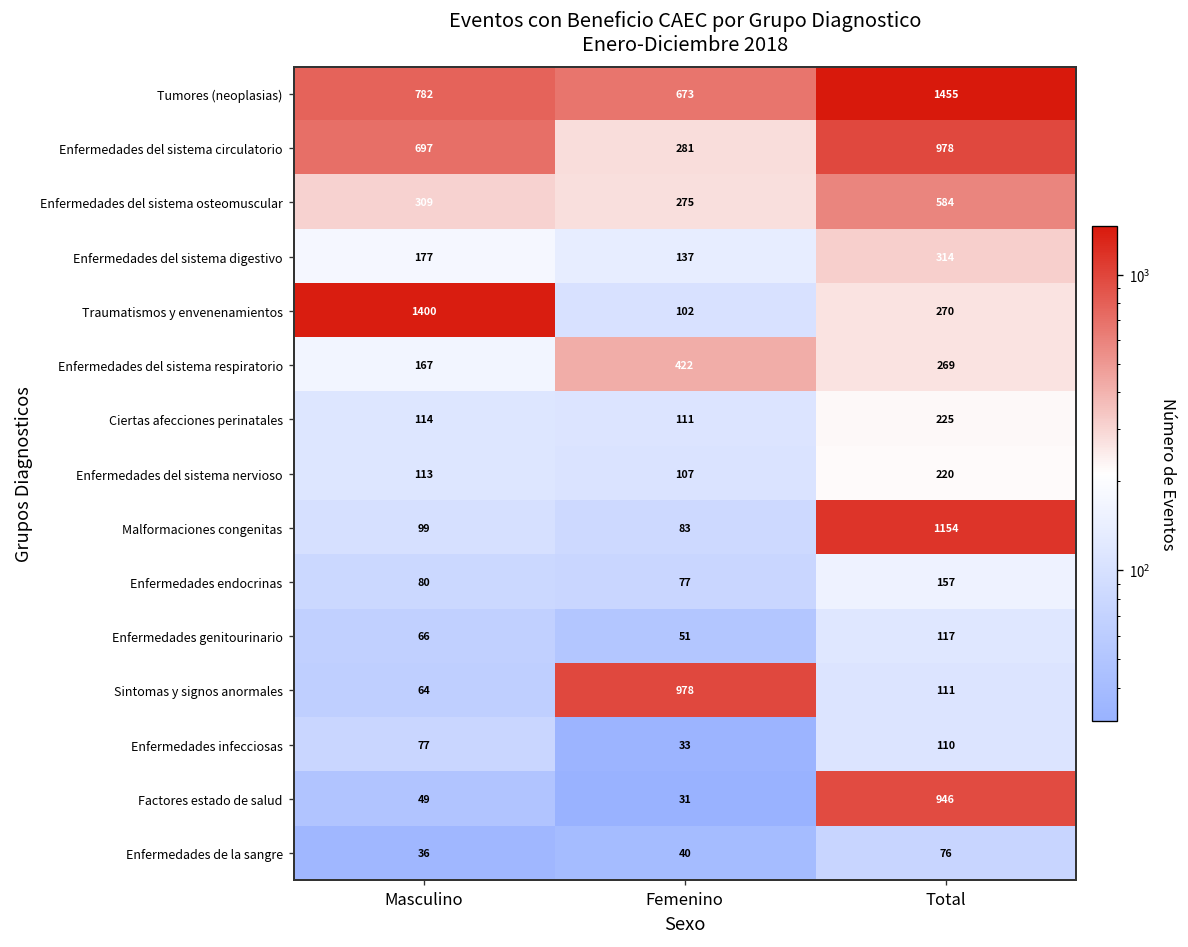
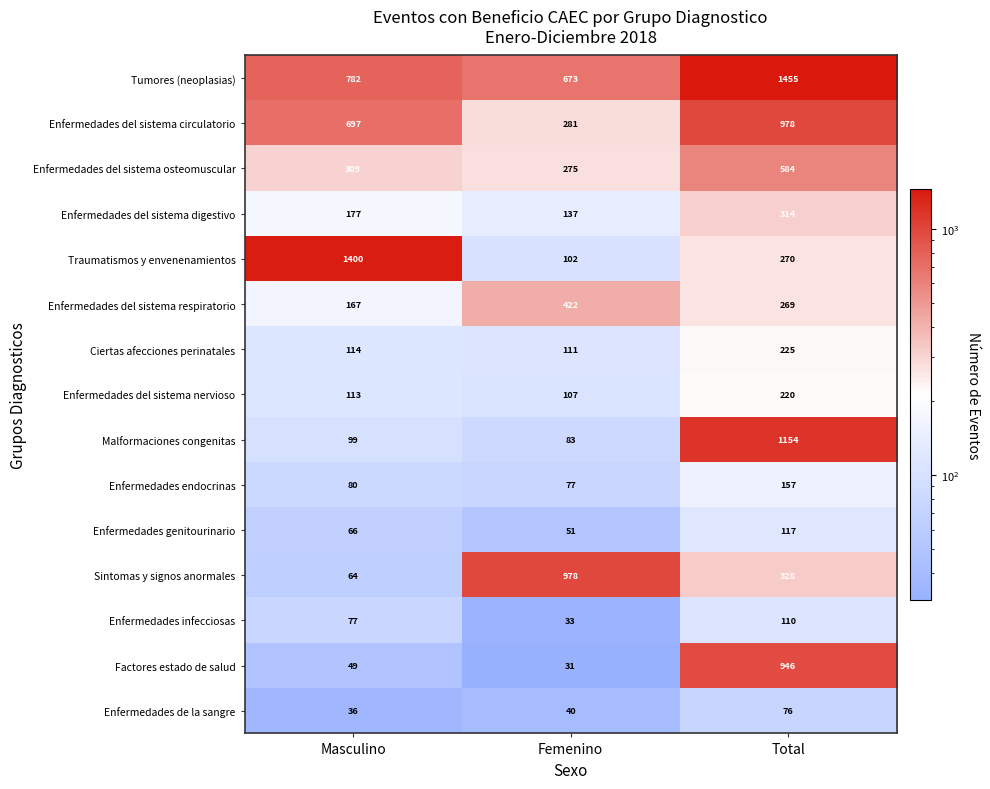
Sintomas y signos anormales, Total: 111 -> 328
